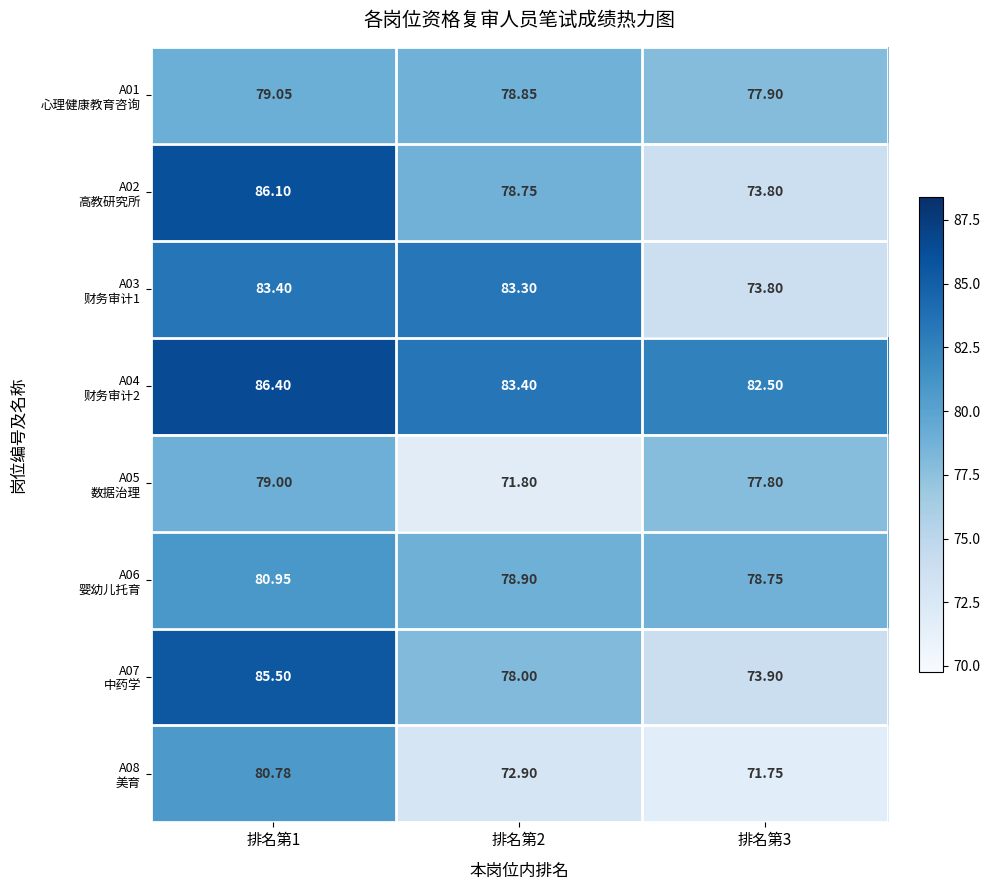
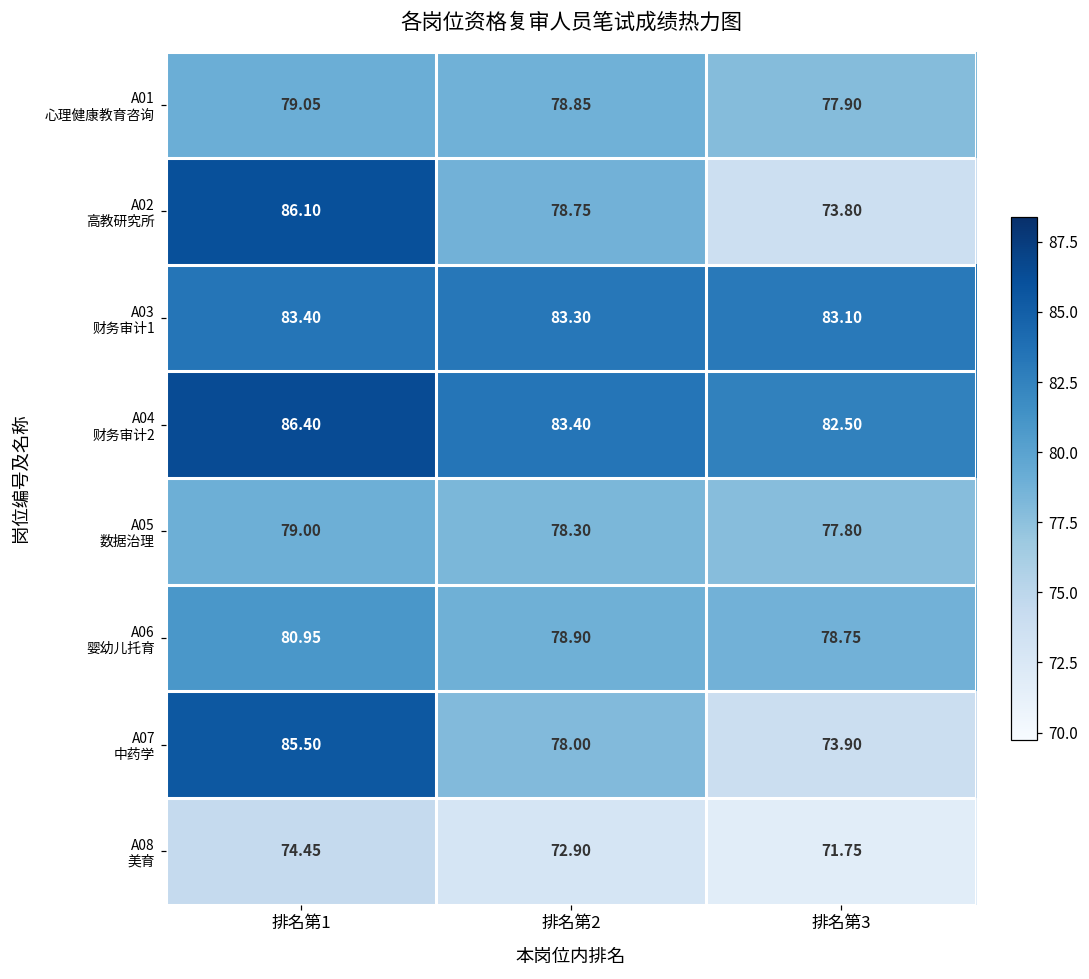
A03 财务审计1, 排名第3: 73.80 -> 83.10
A05 数据治理, 排名第2: 71.80 -> 78.30
A08 美育, 排名第1: 80.78 -> 74.45
